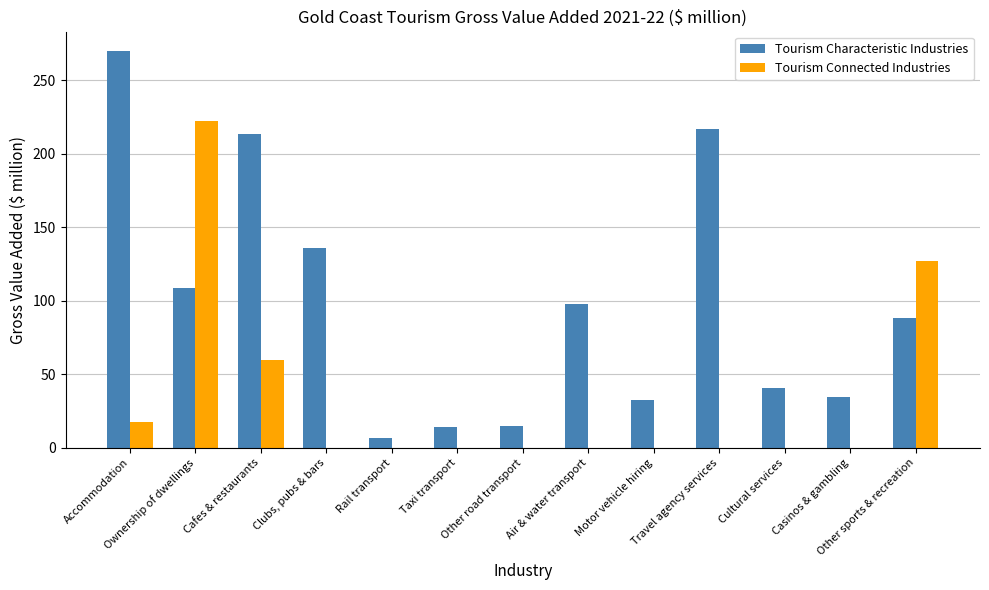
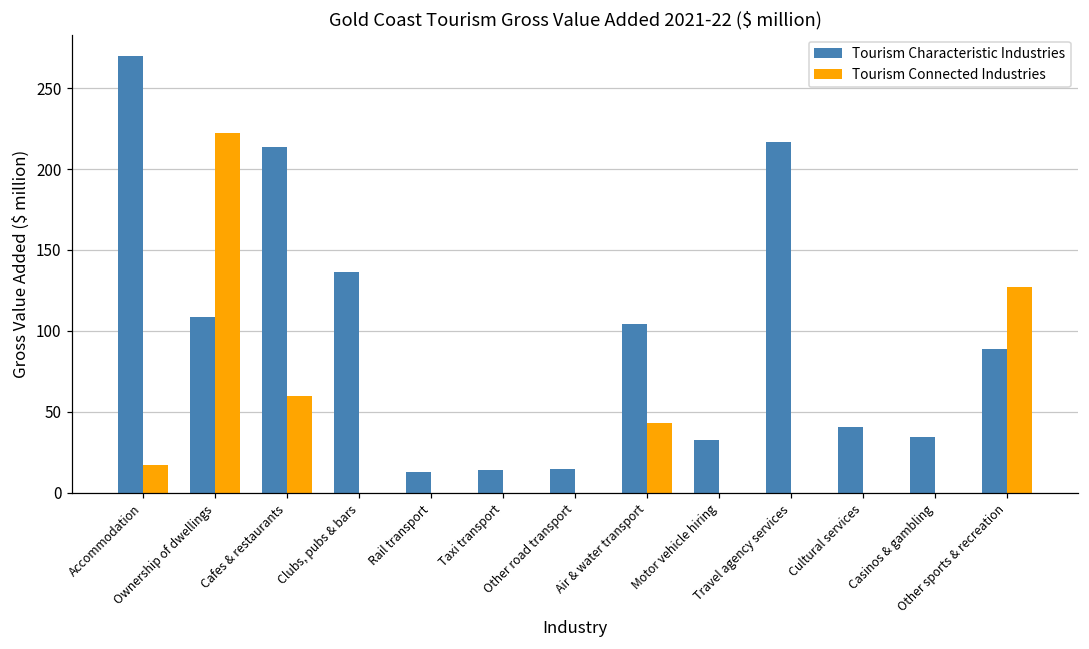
Tourism Characteristic Industries, Rail transport: 7 -> 13
Tourism Characteristic Industries, Air & water transport: 98 -> 104
Tourism Connected Industries, Air & water transport: 0 -> 43
